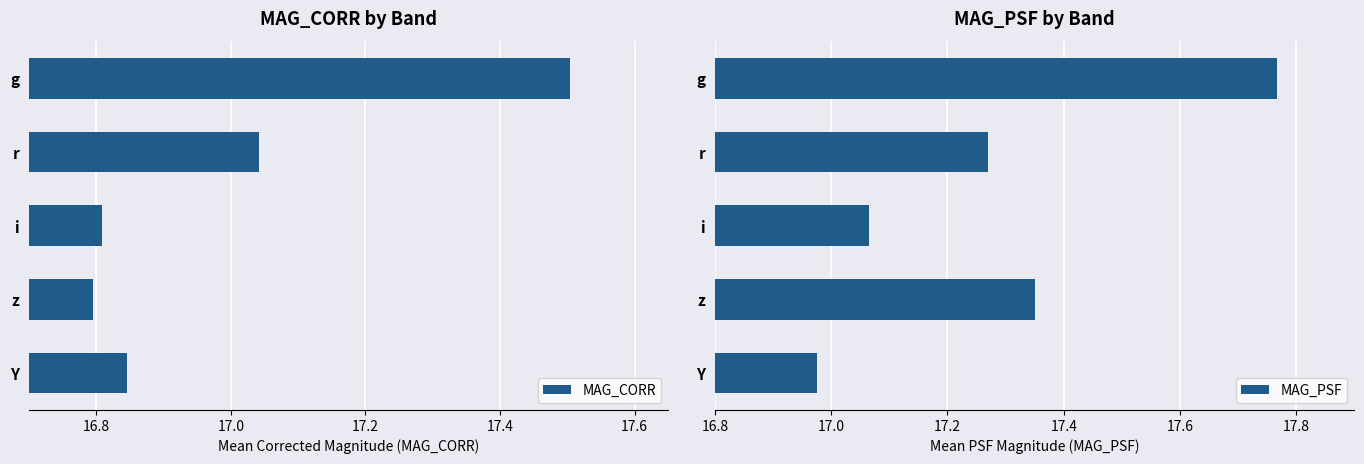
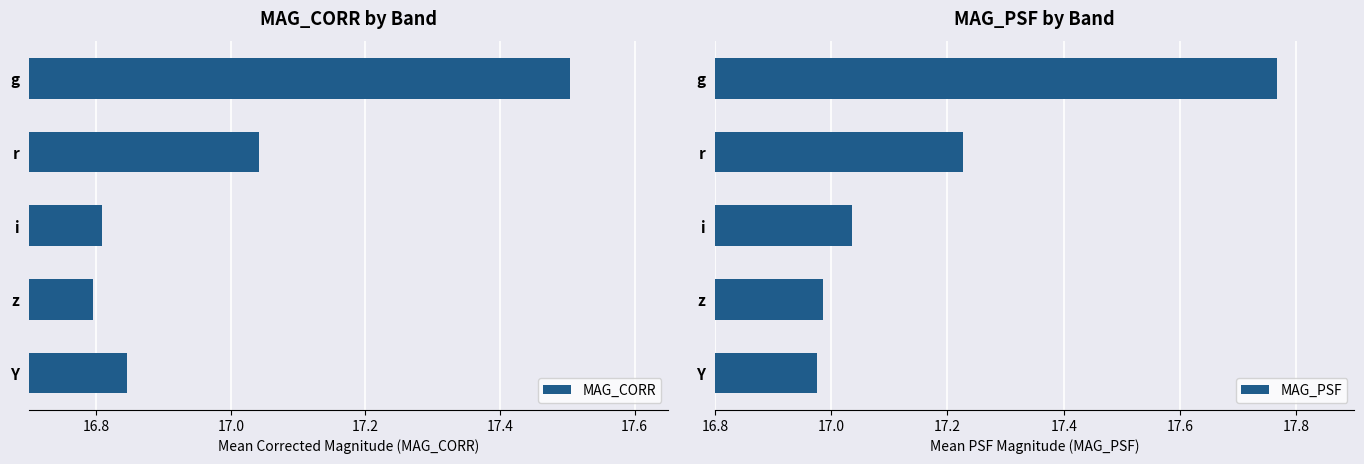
MAG_PSF by Band, r: 17.27 -> 17.23
MAG_PSF by Band, i: 17.06 -> 17.04
MAG_PSF by Band, z: 17.35 -> 16.99
